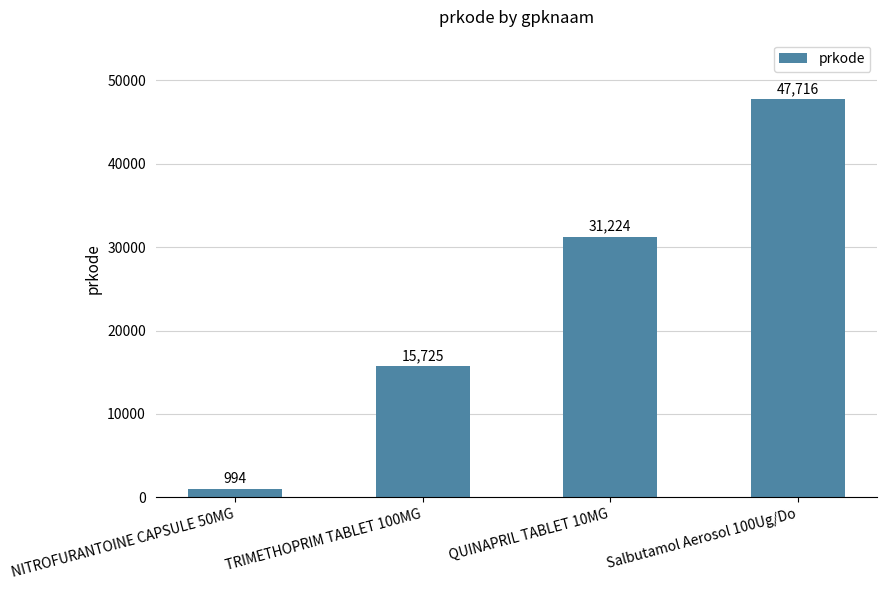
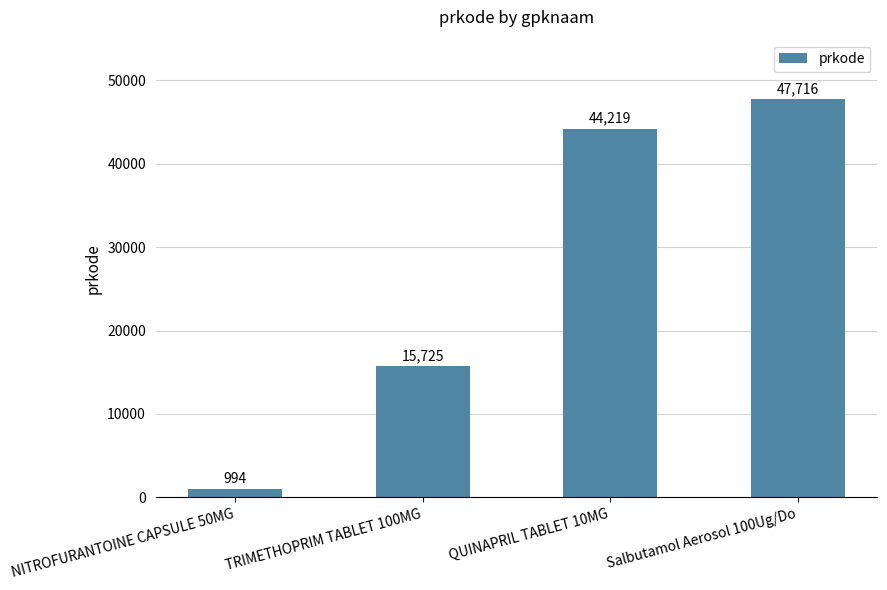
QUINAPRIL TABLET 10MG: 31,224 -> 44,219
